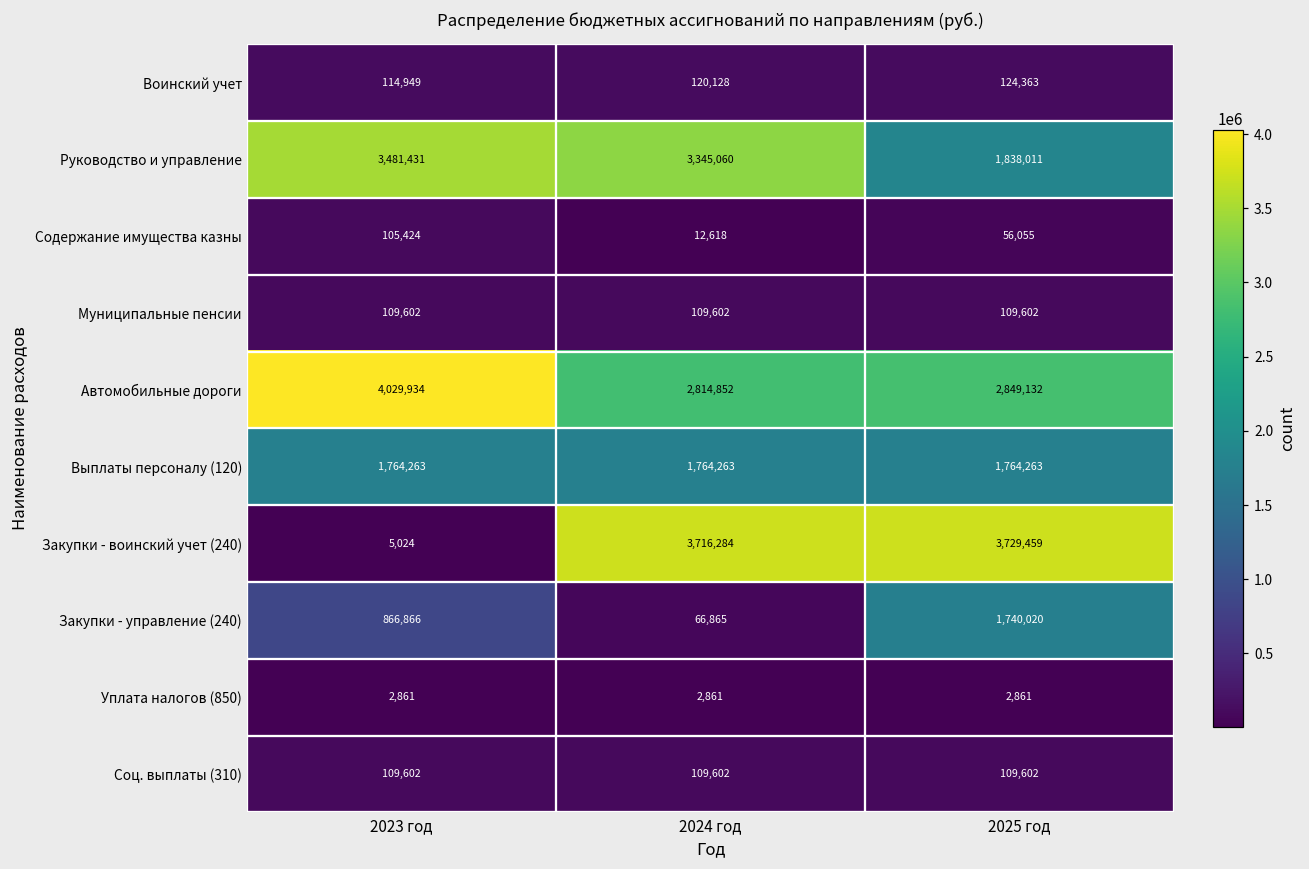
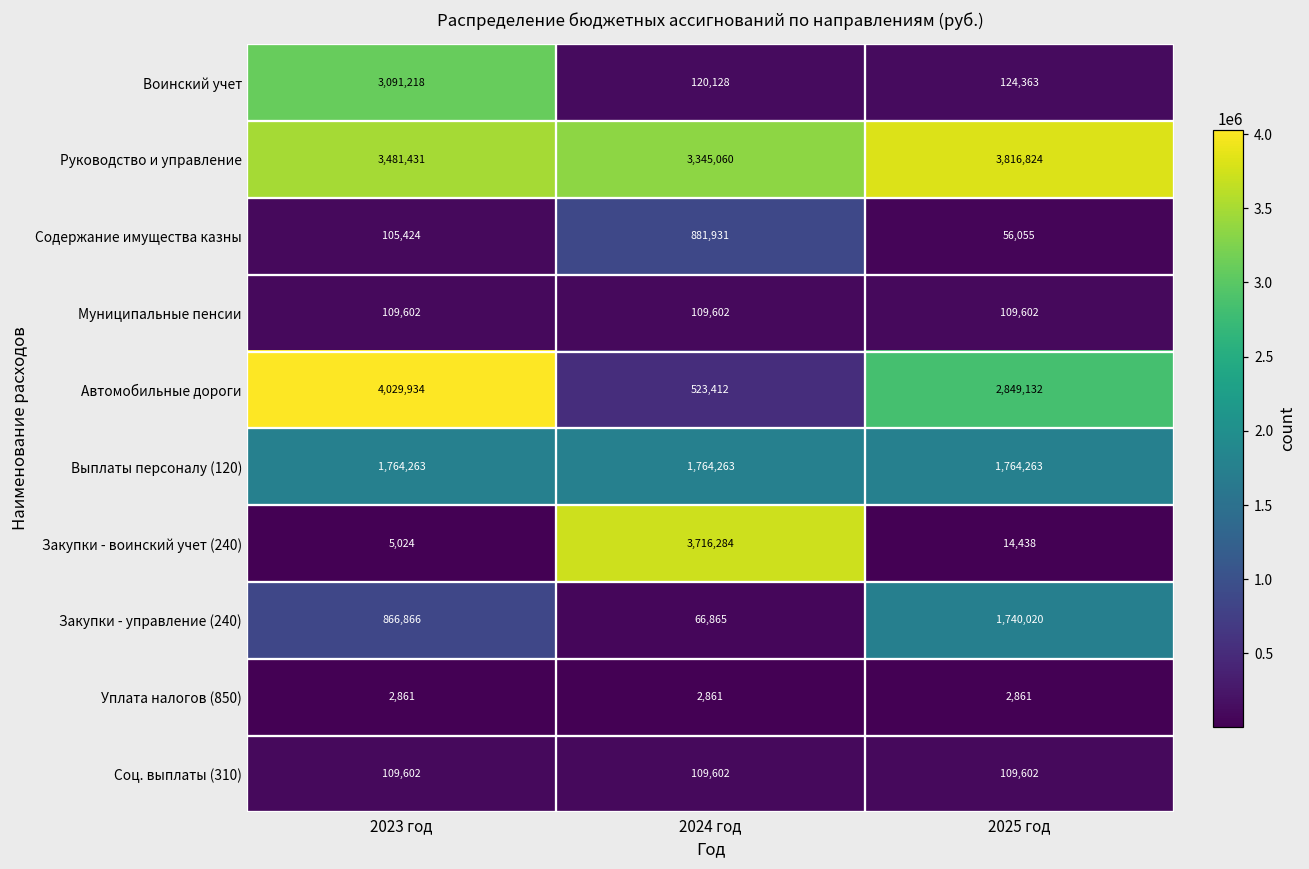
Воинский учет, 2023 год: 114,949 -> 3,091,218
Руководство и управление, 2025 год: 1,838,011 -> 3,816,824
Содержание имущества казны, 2024 год: 12,618 -> 881,931
Автомобильные дороги, 2024 год: 2,814,852 -> 523,412
Закупки - воинский учет (240), 2025 год: 3,729,459 -> 14,438
